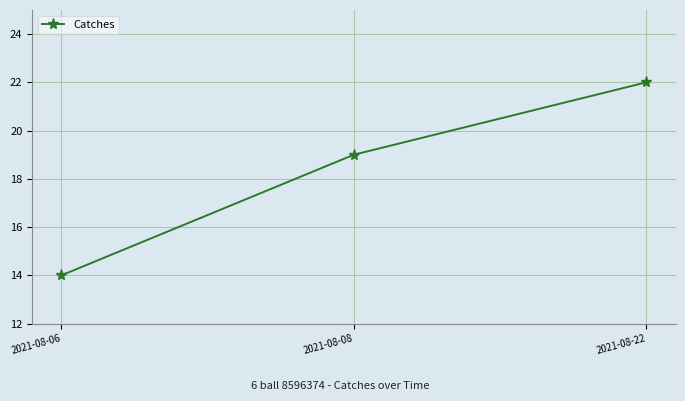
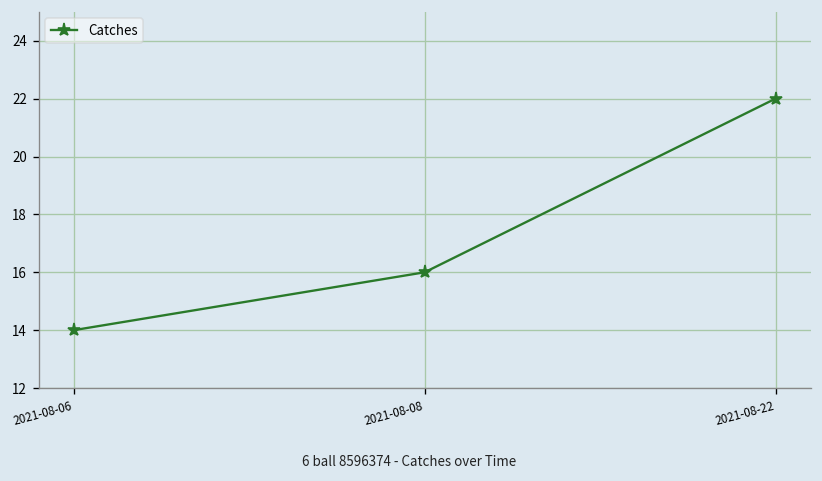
2021-08-08: 19 -> 16
